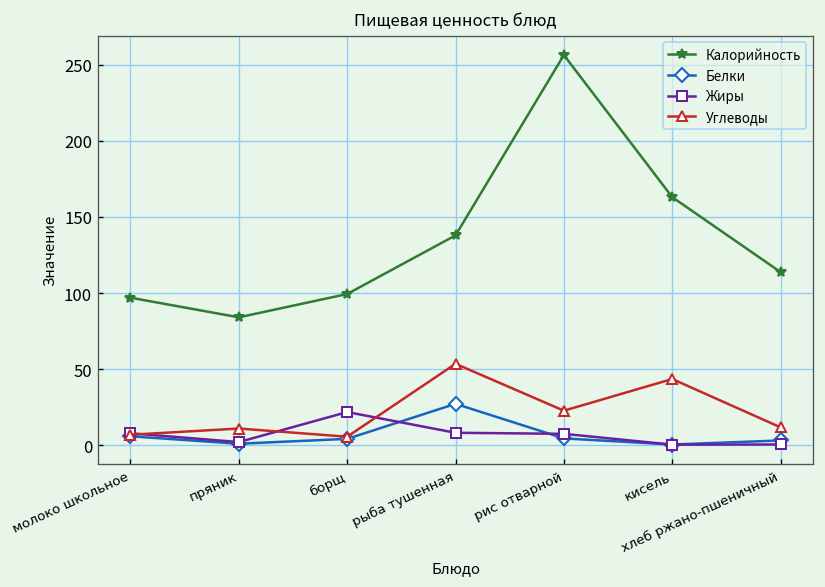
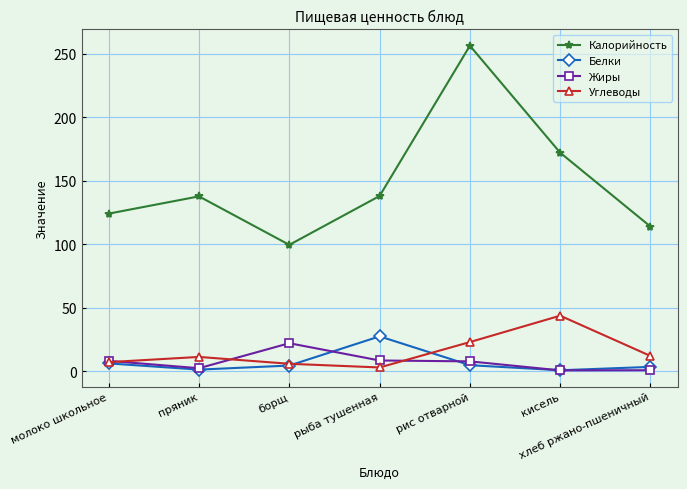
Калорийность, молоко школьное: 97 -> 124
Калорийность, пряник: 84 -> 138
Углеводы, рыба тушенная: 54 -> 3
Калорийность, кисель: 163 -> 172
